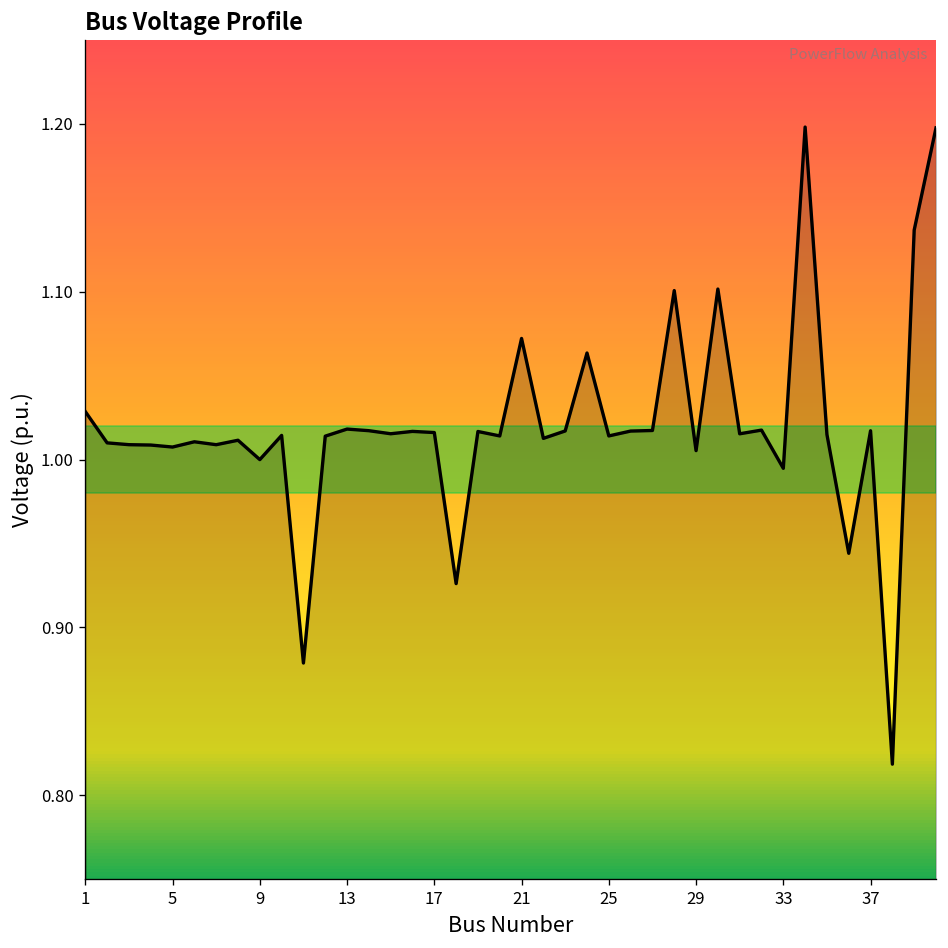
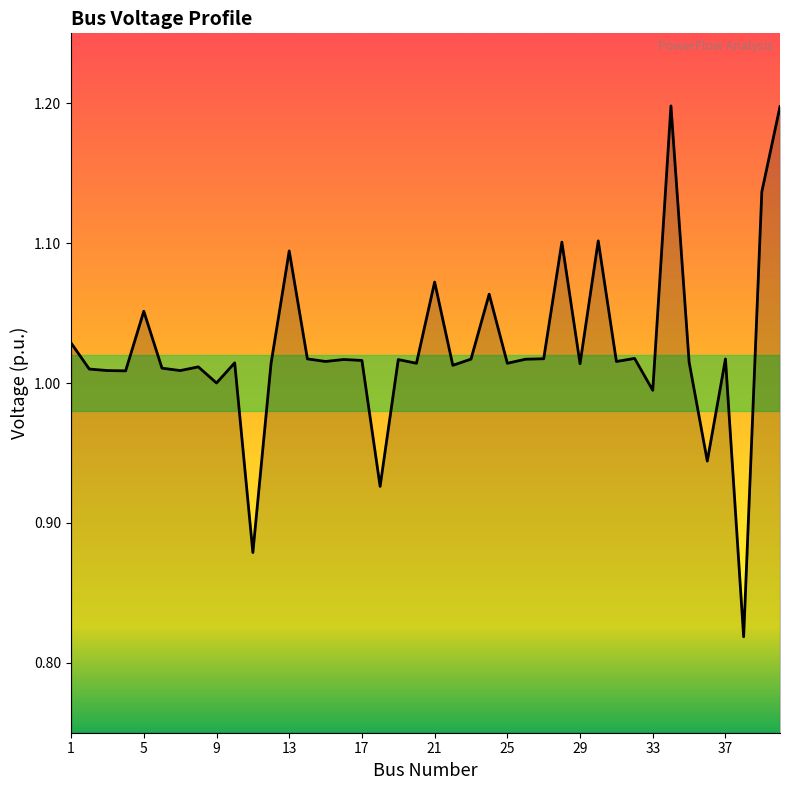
5: 1.008 -> 1.051
13: 1.018 -> 1.094
29: 1.005 -> 1.014
